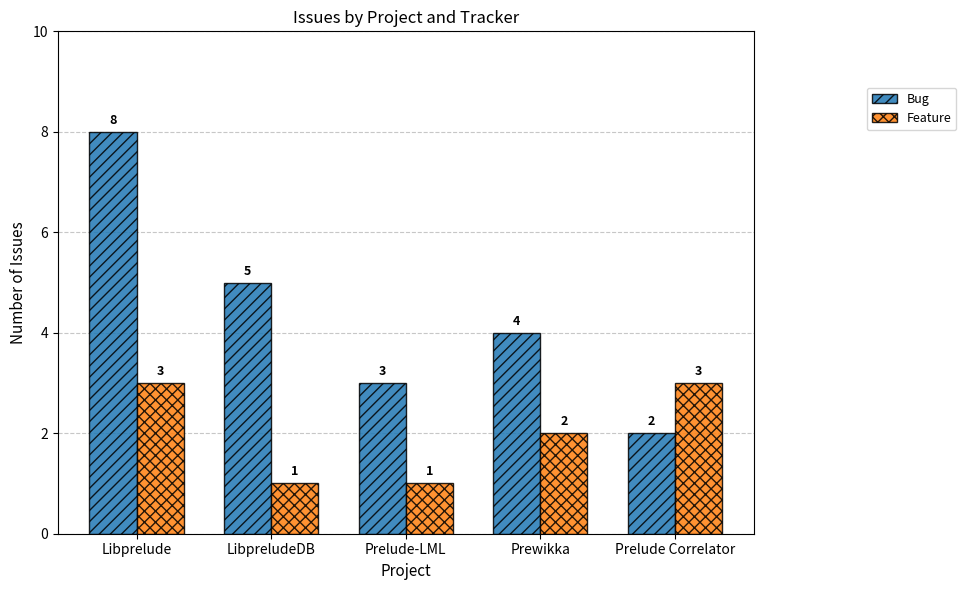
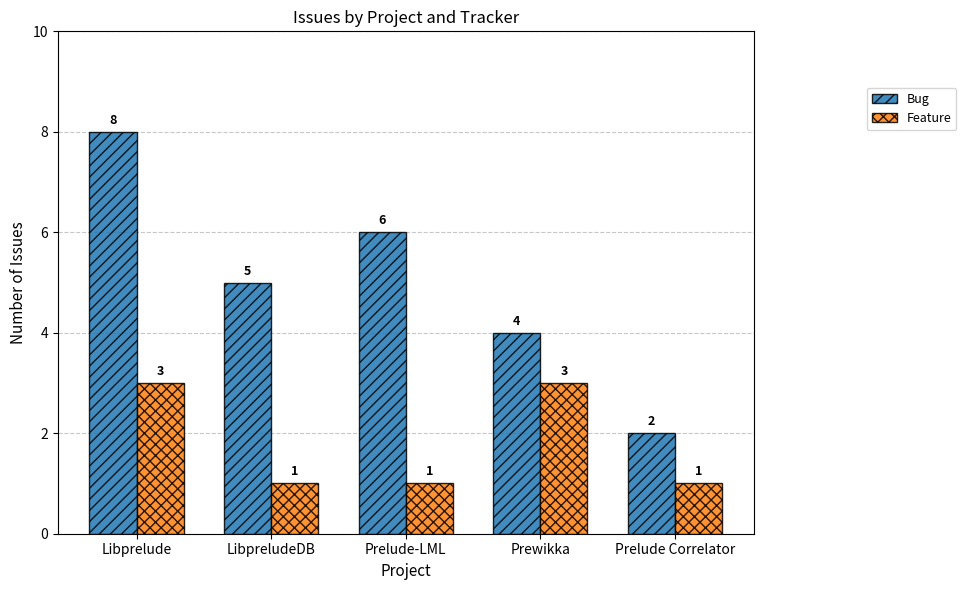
Bug, Prelude-LML: 3 -> 6
Feature, Prewikka: 2 -> 3
Feature, Prelude Correlator: 3 -> 1
